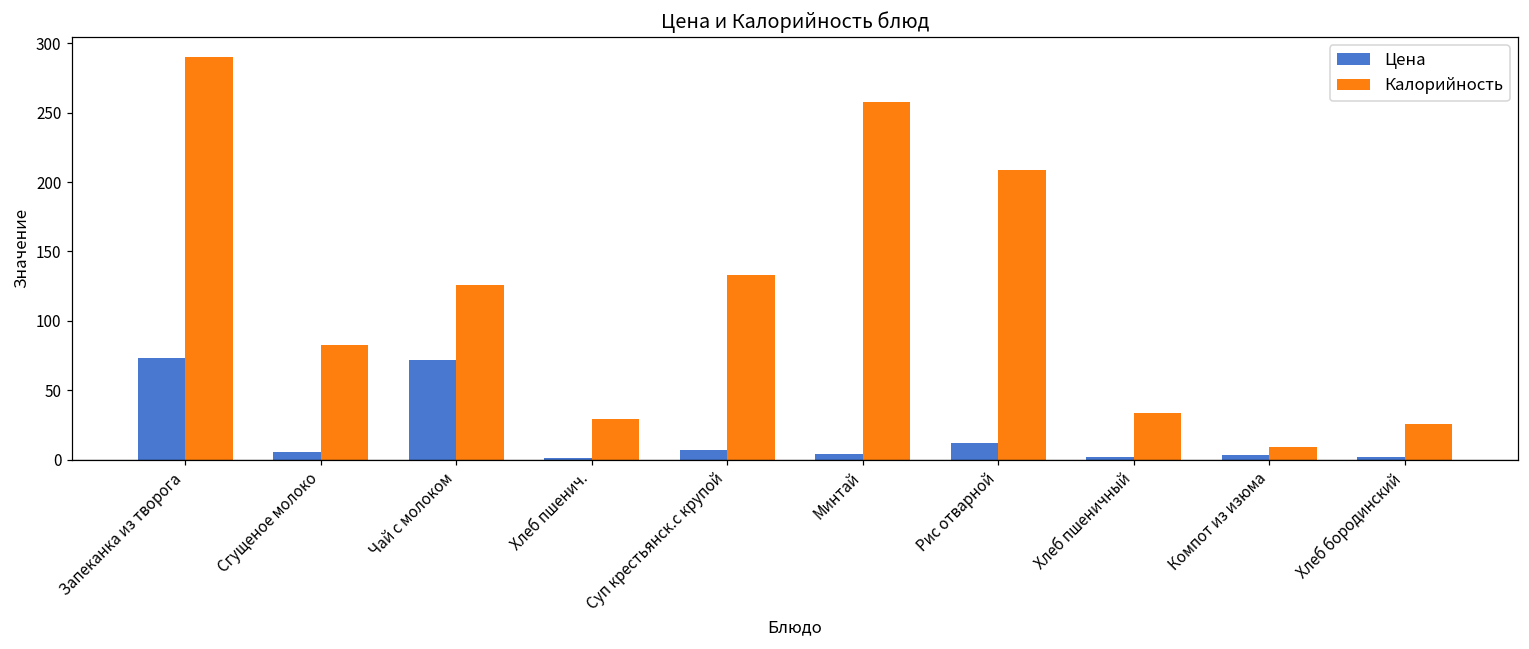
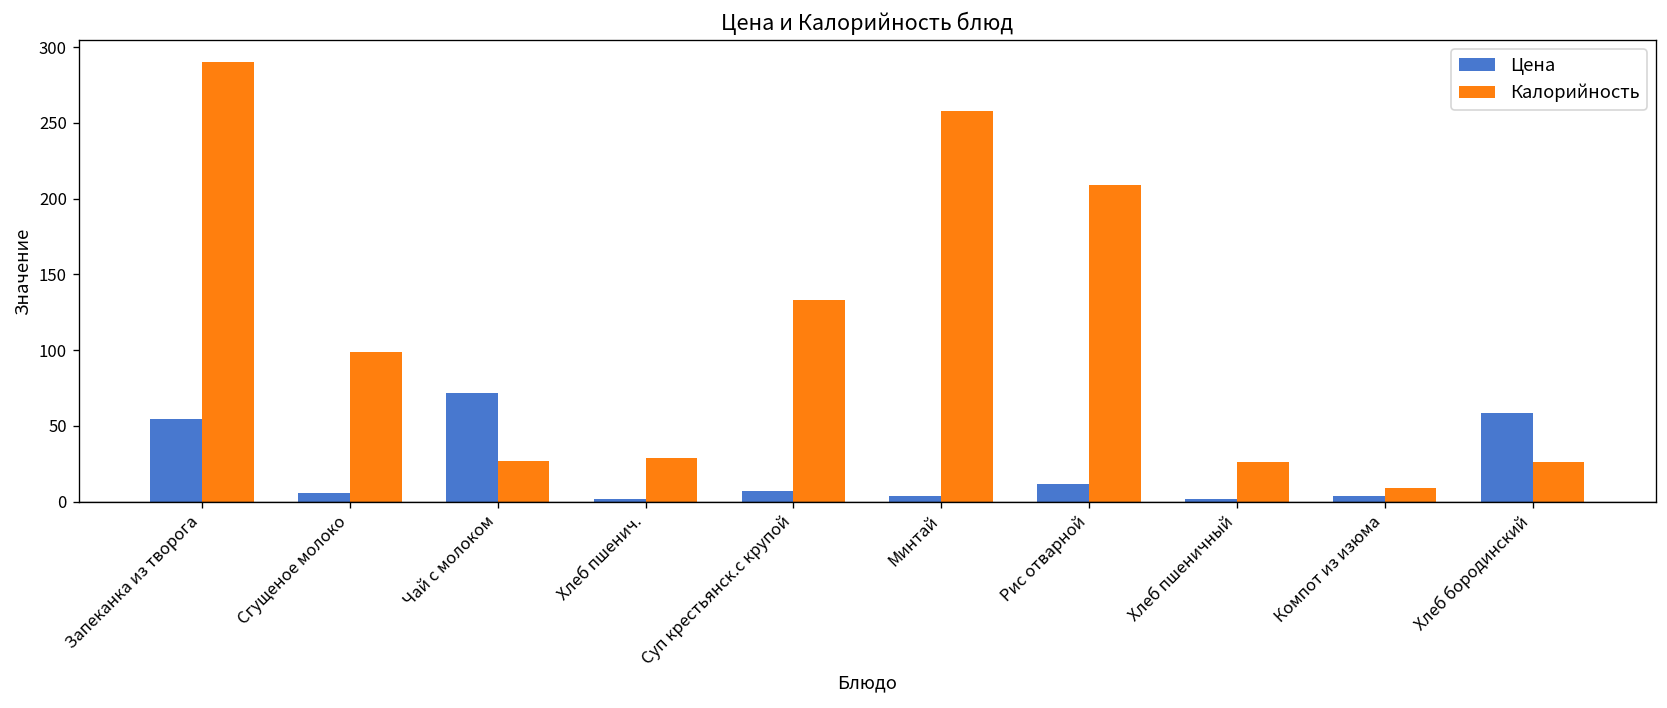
Цена, Запеканка из творога: 73 -> 54
Калорийность, Сгущеное молоко: 83 -> 98
Калорийность, Чай с молоком: 126 -> 27
Калорийность, Хлеб пшеничный: 34 -> 26
Цена, Хлеб бородинский: 2 -> 59
